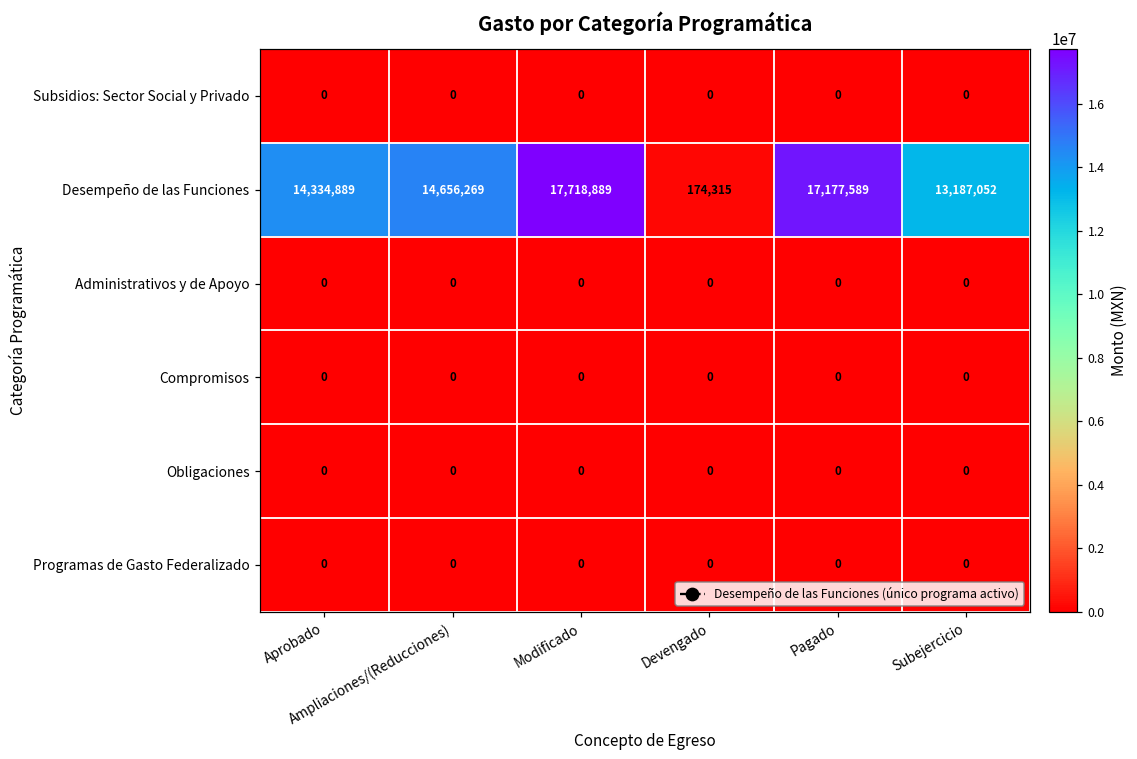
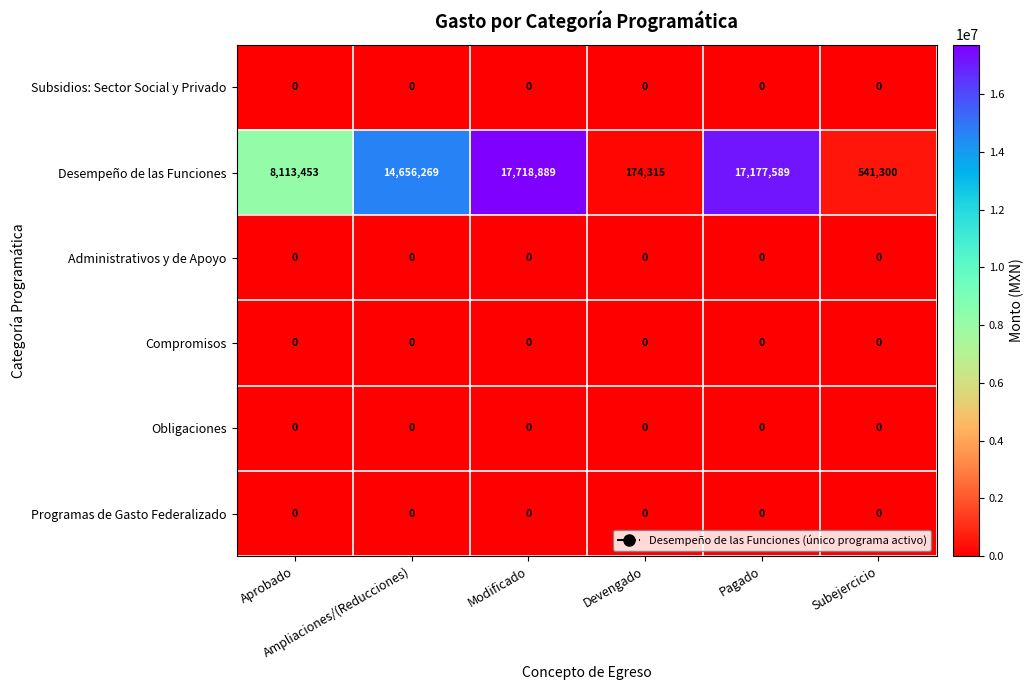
Desempeño de las Funciones, Aprobado: 14,334,889 -> 8,113,453
Desempeño de las Funciones, Subejercicio: 13,187,052 -> 541,300
